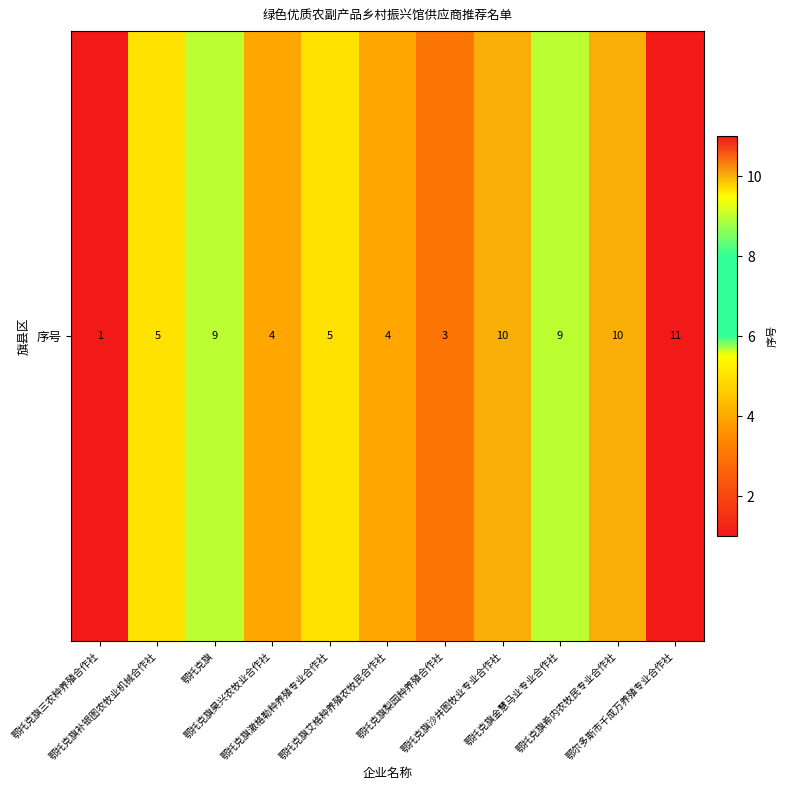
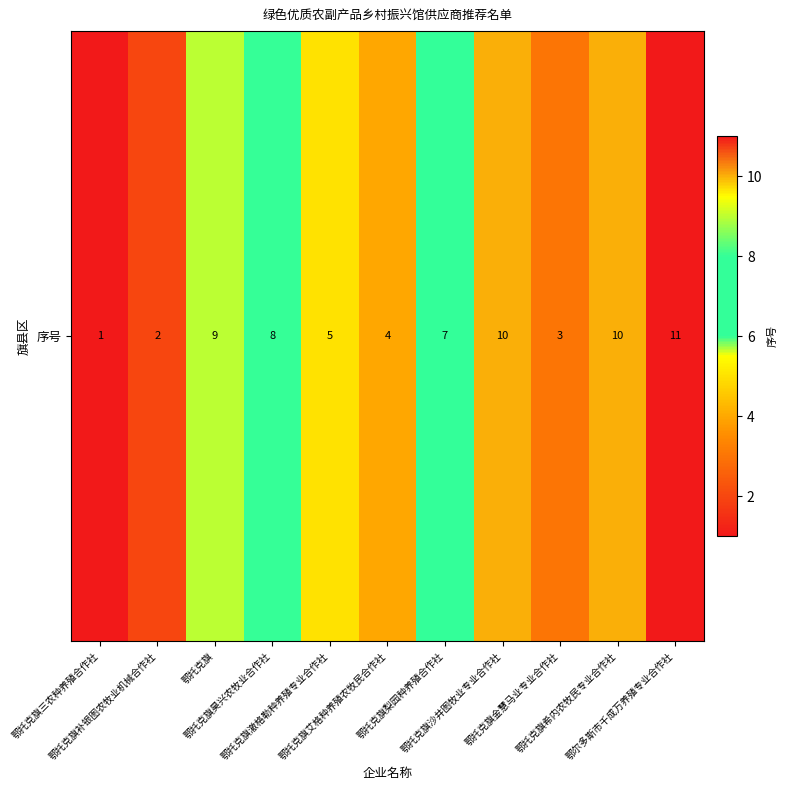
序号, 鄂托克旗补银图农牧业机械合作社: 5 -> 2
序号, 鄂托克旗昊兴农牧业合作社: 4 -> 8
序号, 鄂托克旗梨园种养殖合作社: 3 -> 7
序号, 鄂托克旗金慧马业专业合作社: 9 -> 3
